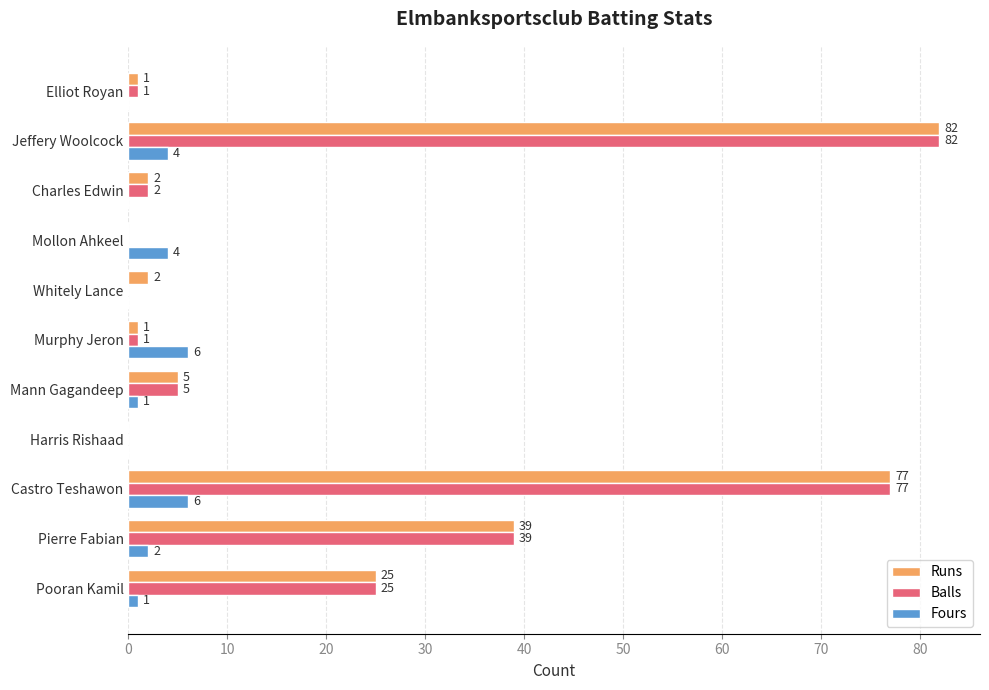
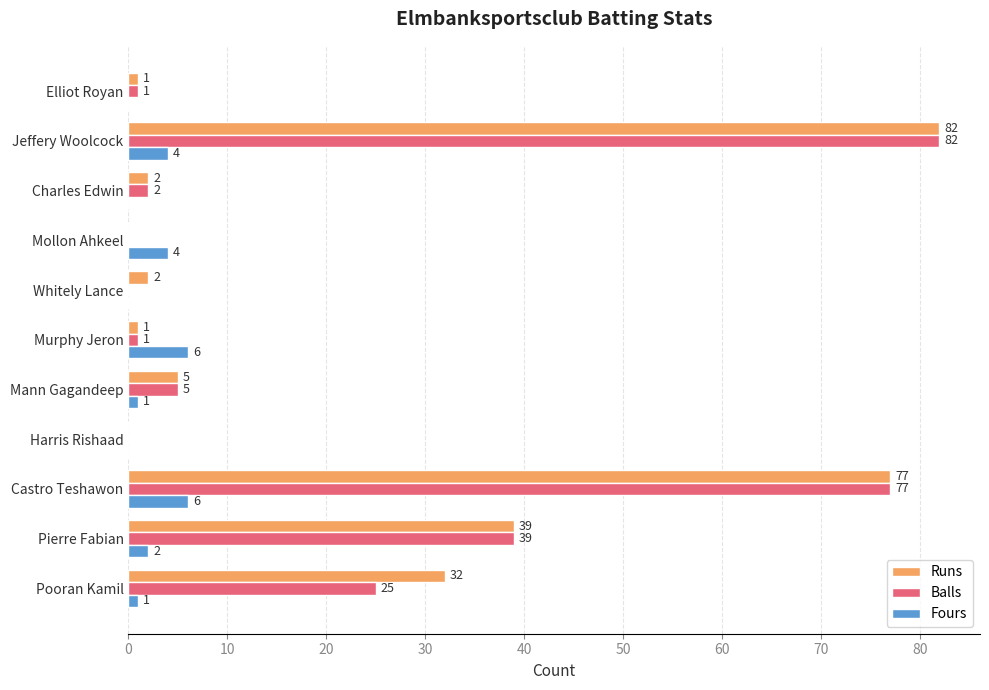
Runs, Pooran Kamil: 25 -> 32
